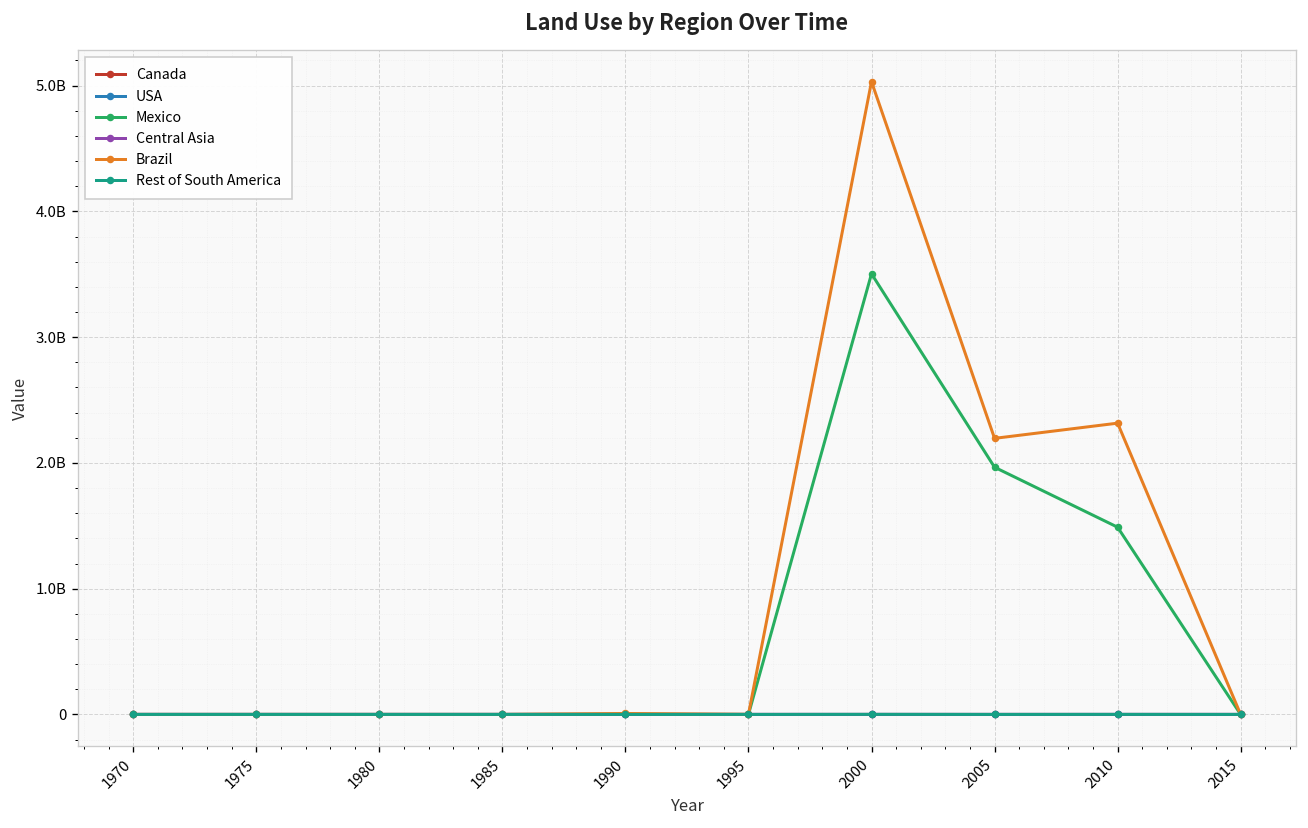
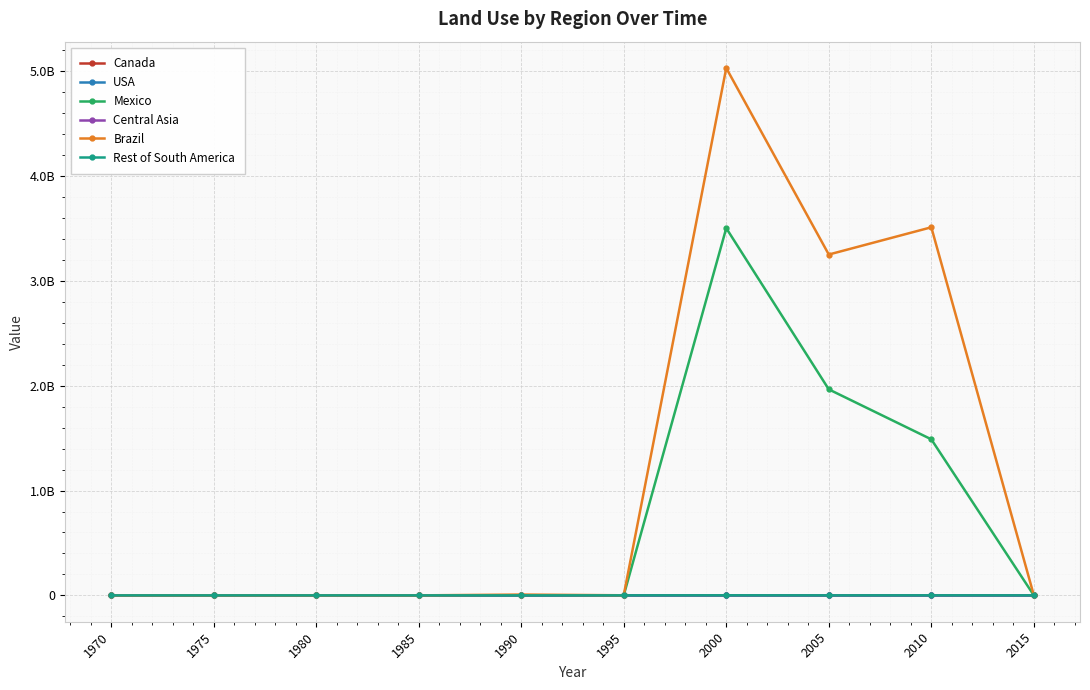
Brazil, 2005: 2200000000 -> 3250000000
Brazil, 2010: 2320000000 -> 3510000000
